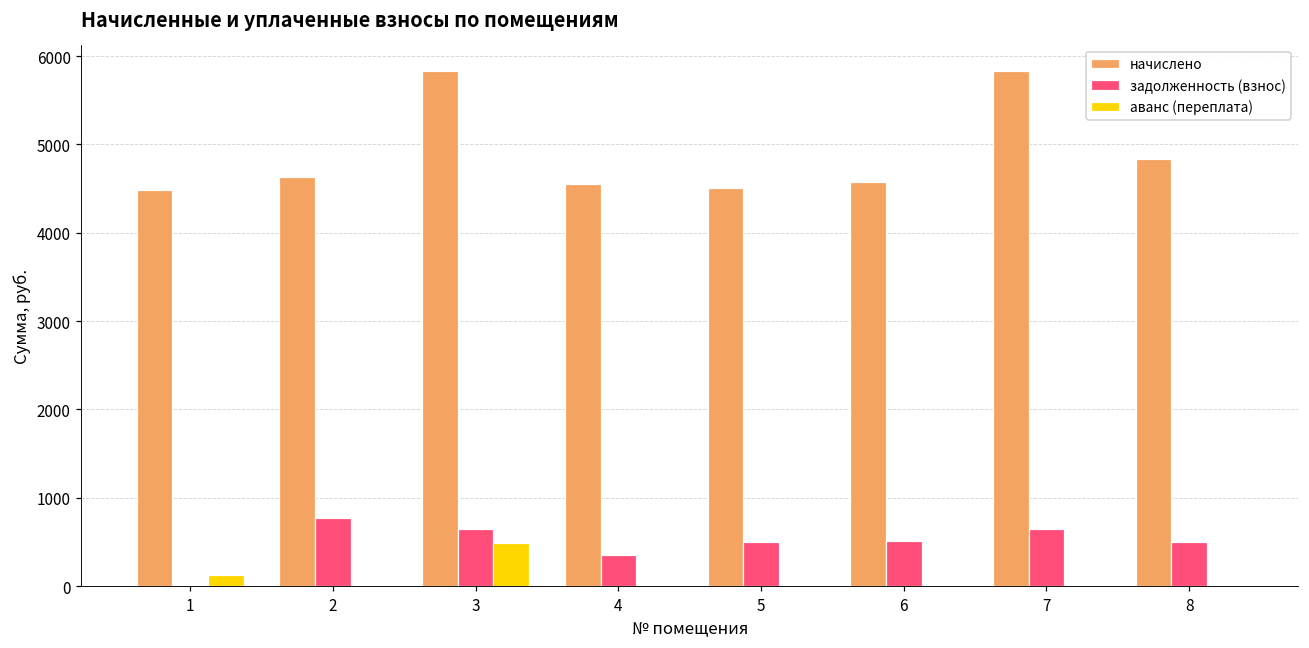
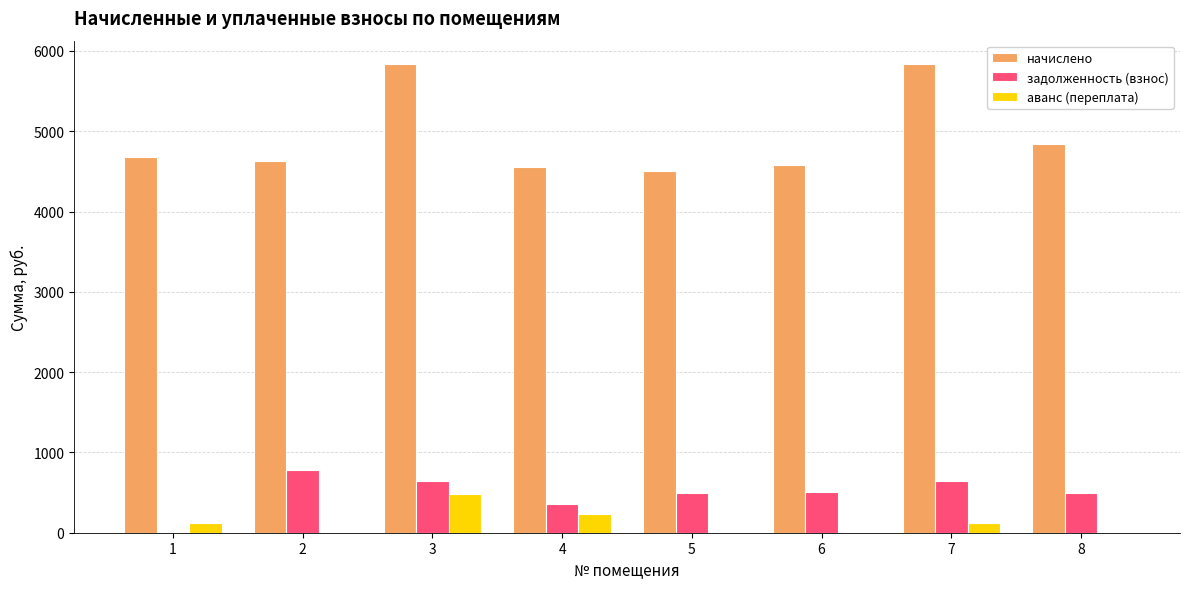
начислено, 1: 4500 -> 4700
аванс (переплата), 4: 0 -> 200
аванс (переплата), 7: 0 -> 100
